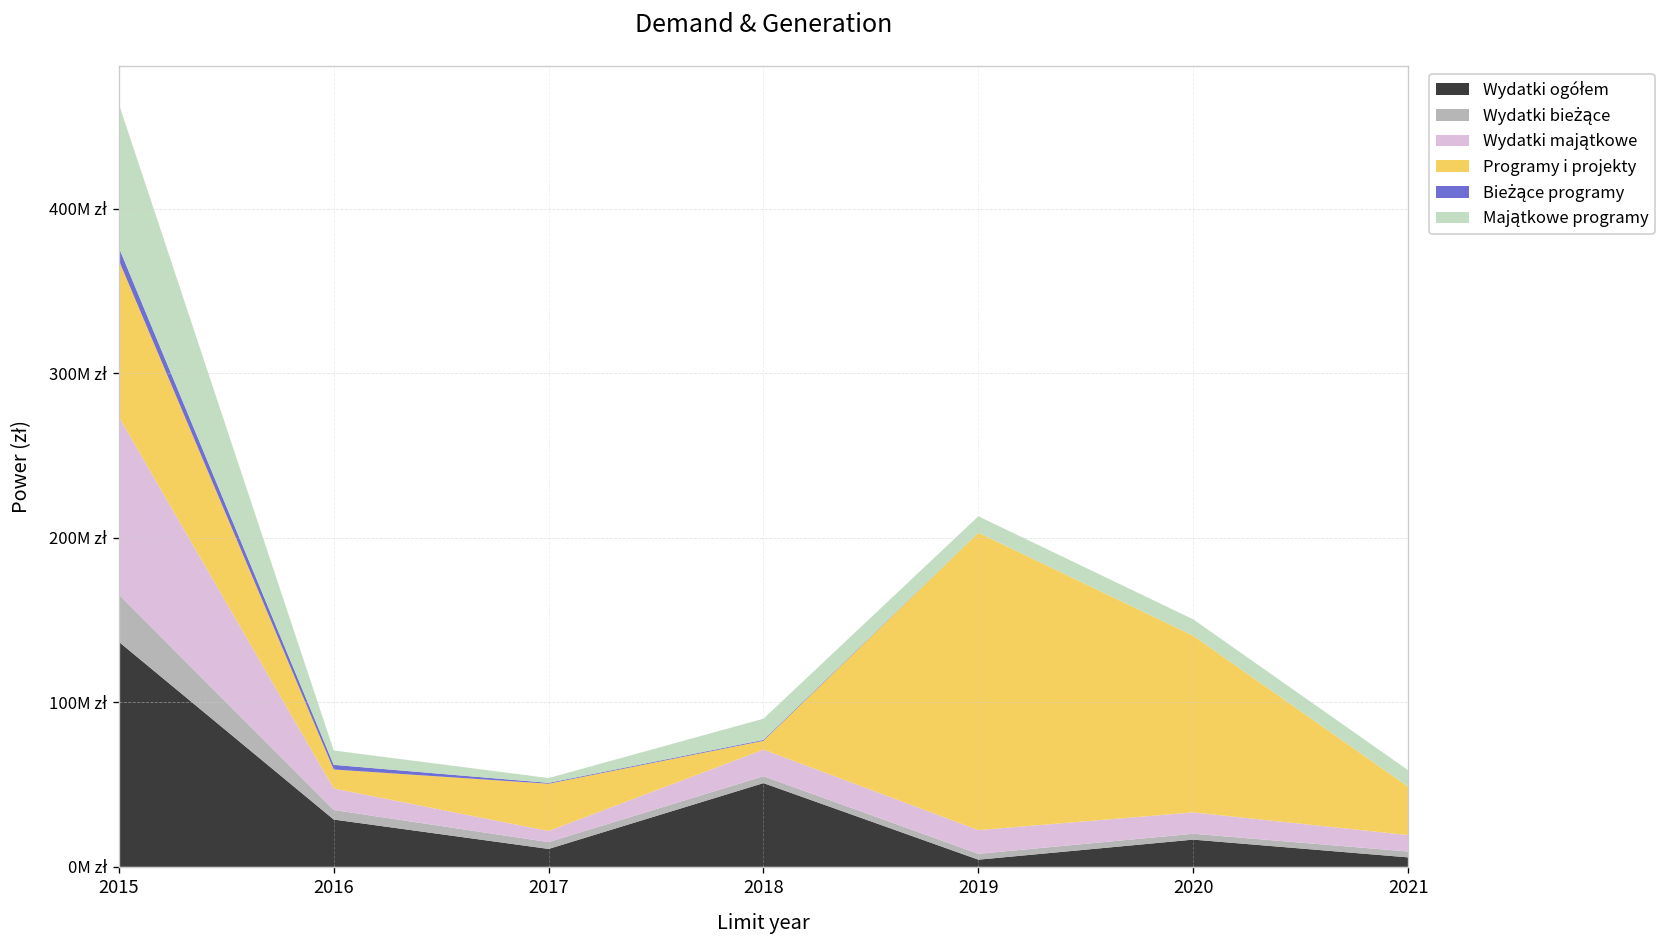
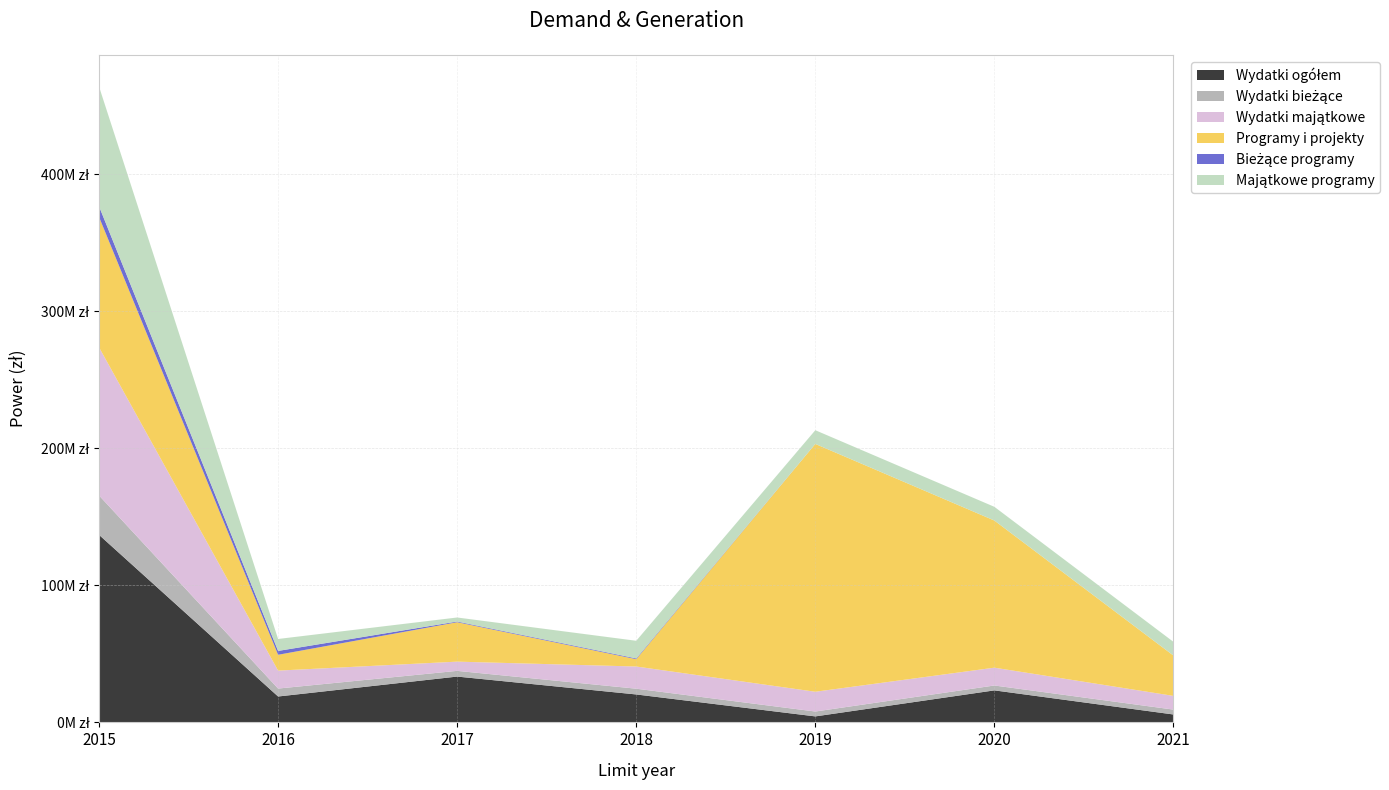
Wydatki ogółem, 2016: 29M zł -> 19M zł
Wydatki ogółem, 2017: 11M zł -> 33M zł
Wydatki ogółem, 2018: 51M zł -> 20M zł
Wydatki ogółem, 2020: 17M zł -> 23M zł
